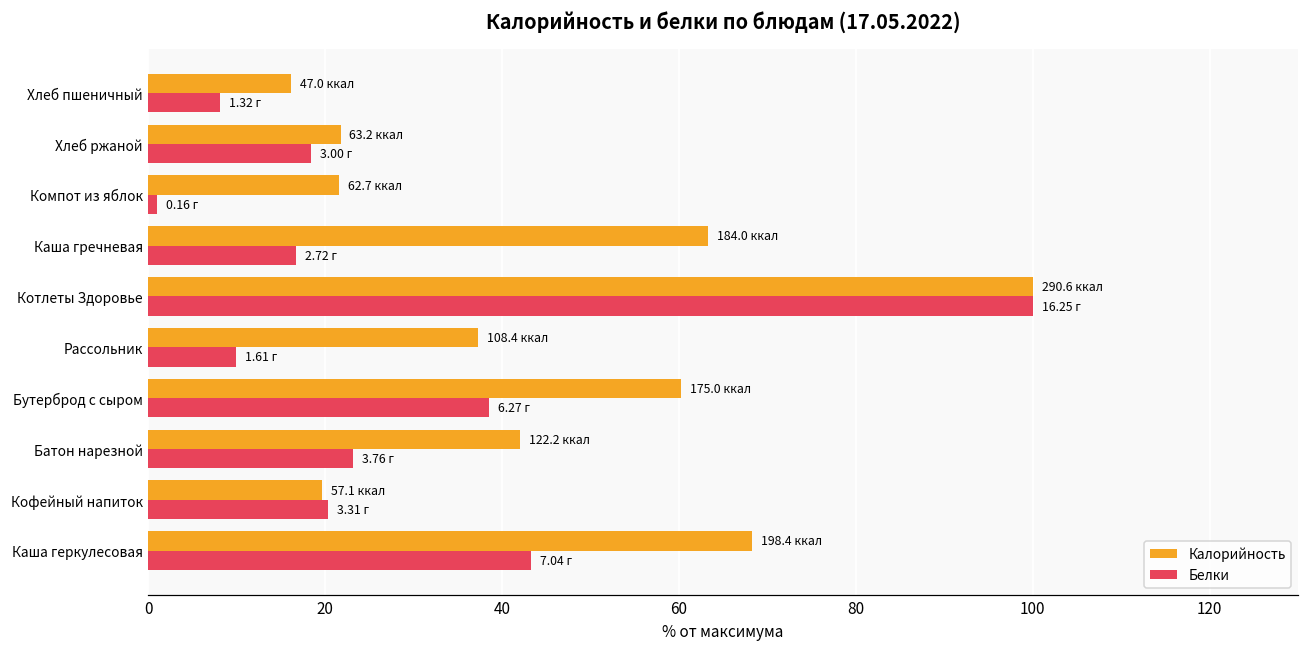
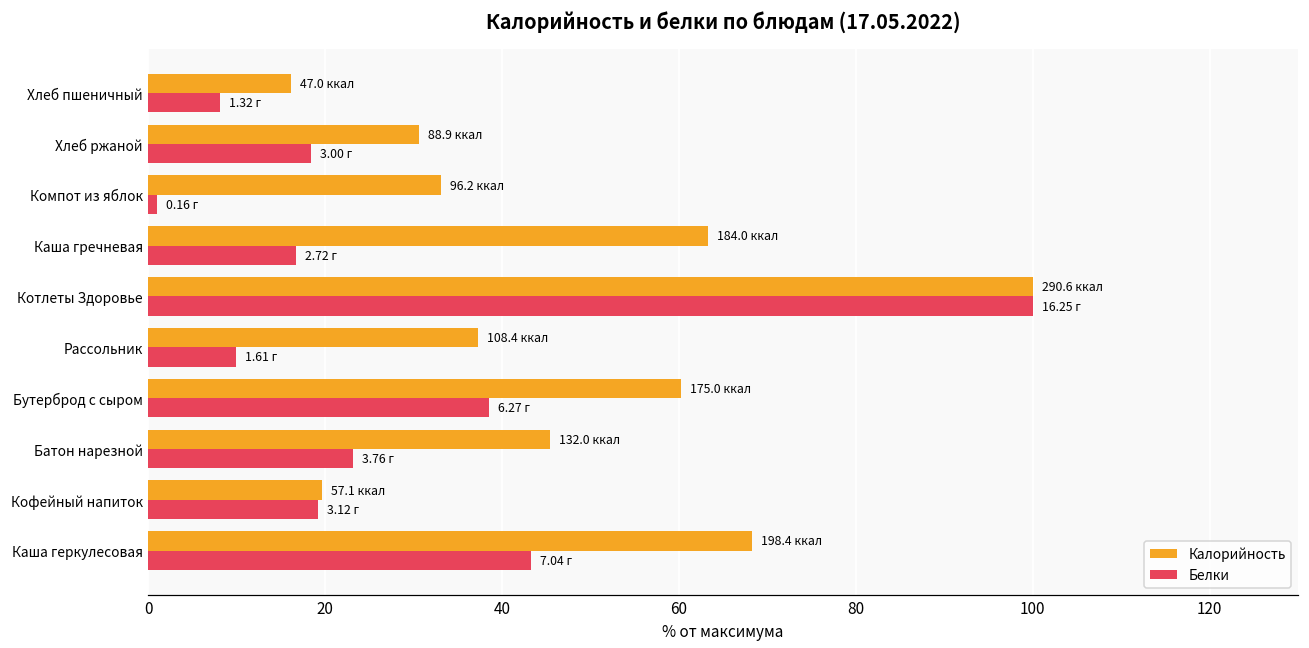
Калорийность, Хлеб ржаной: 63.2 -> 88.9
Калорийность, Компот из яблок: 62.7 -> 96.2
Калорийность, Батон нарезной: 122.2 -> 132.0
Белки, Кофейный напиток: 3.31 -> 3.12
